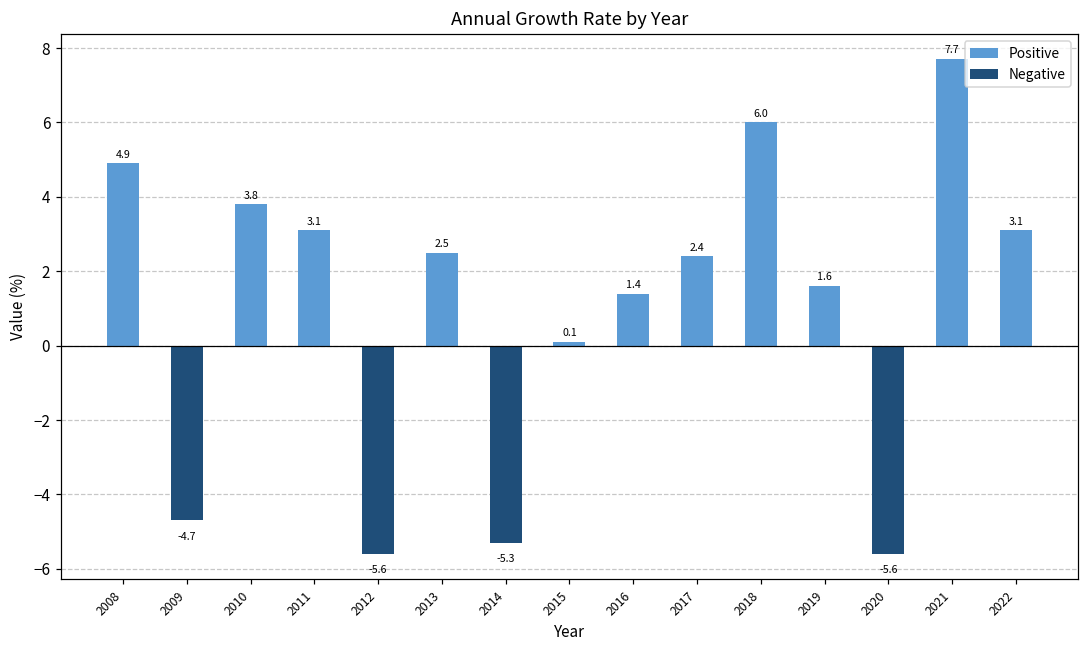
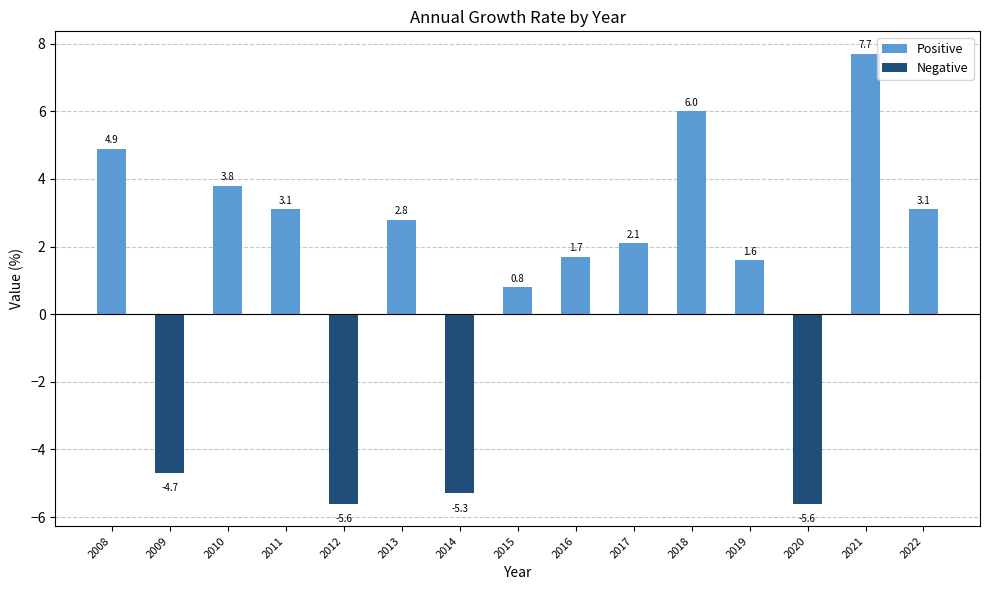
2013: 2.5 -> 2.8
2015: 0.1 -> 0.8
2016: 1.4 -> 1.7
2017: 2.4 -> 2.1
